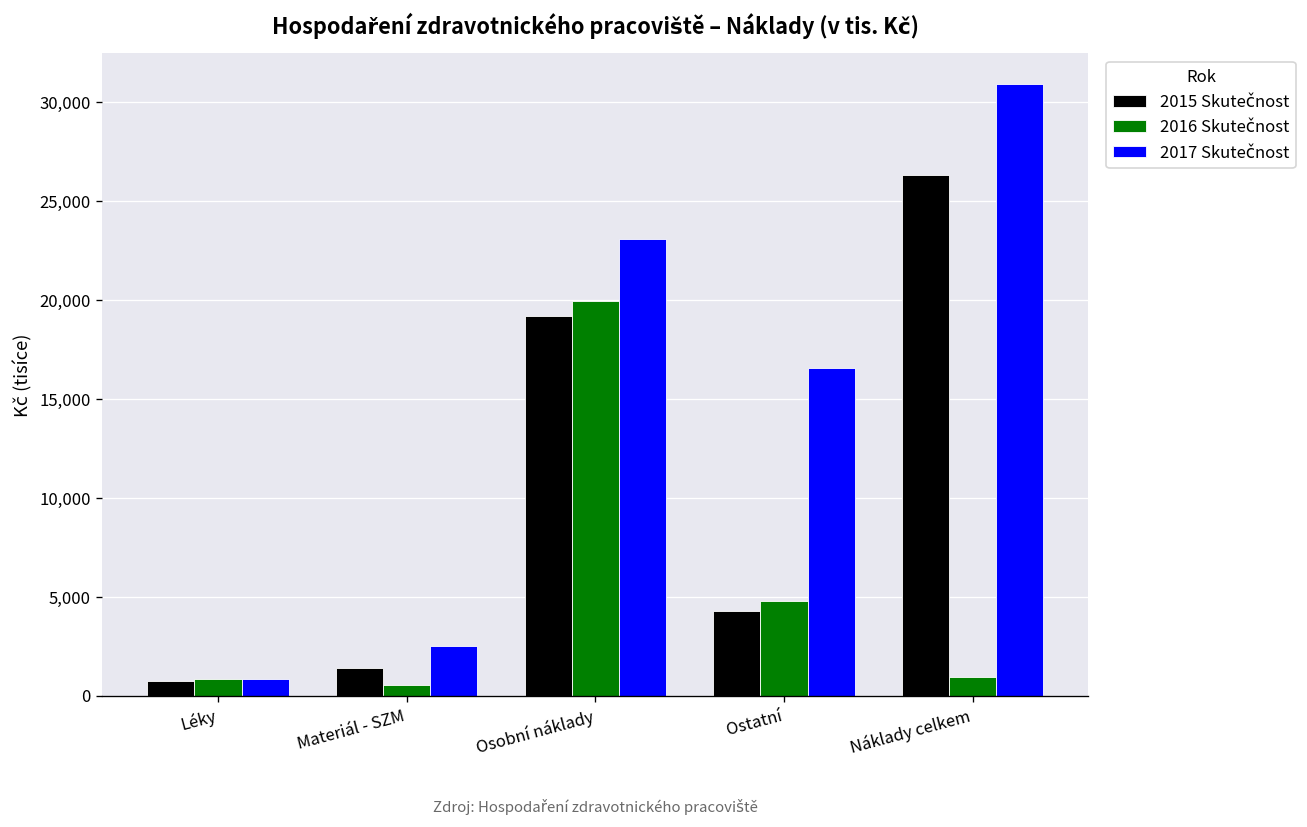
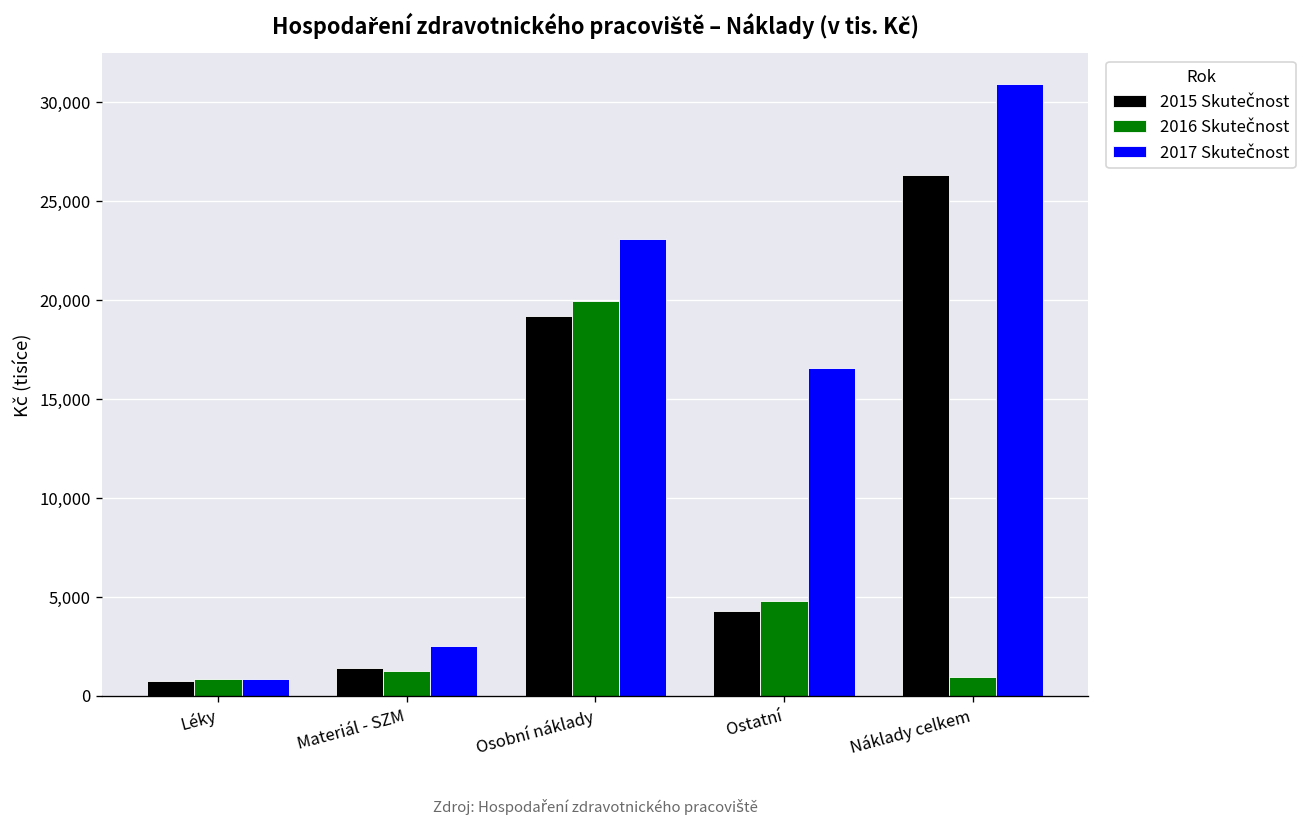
2016 Skutečnost, Materiál - SZM: 600 -> 1,200
